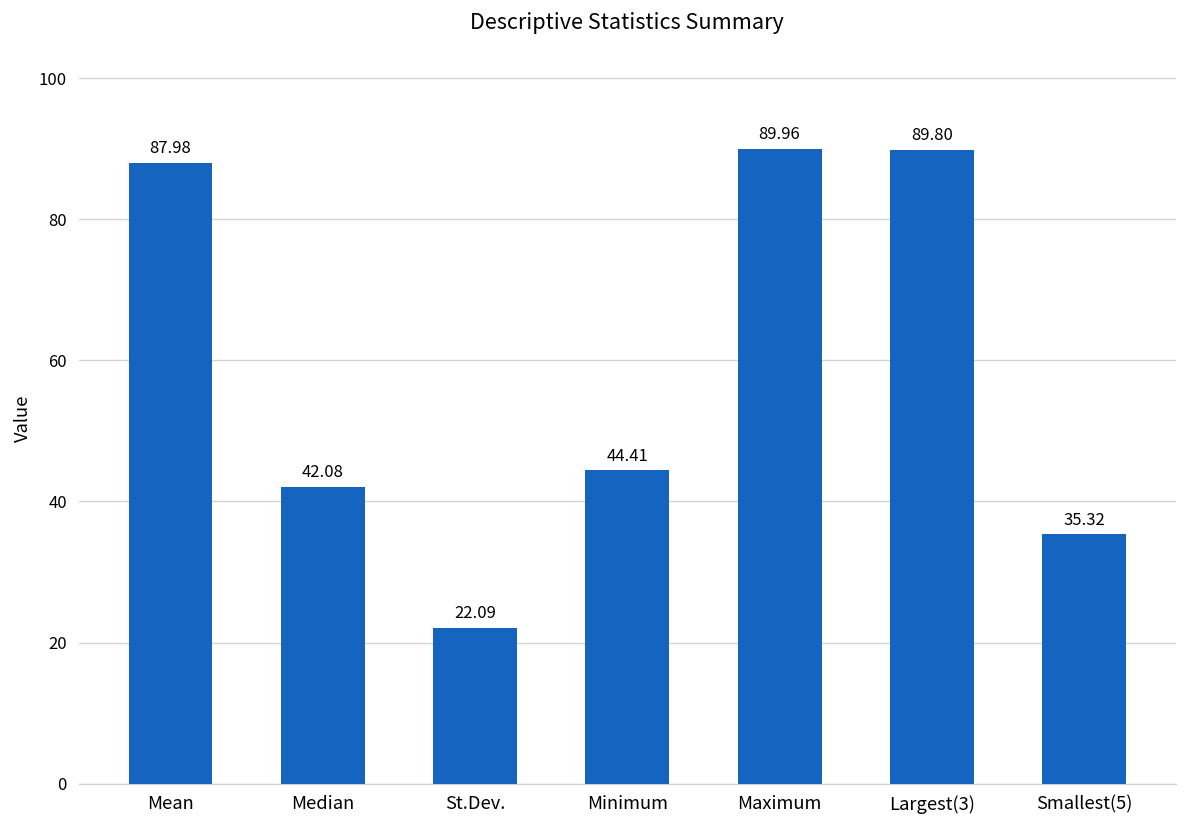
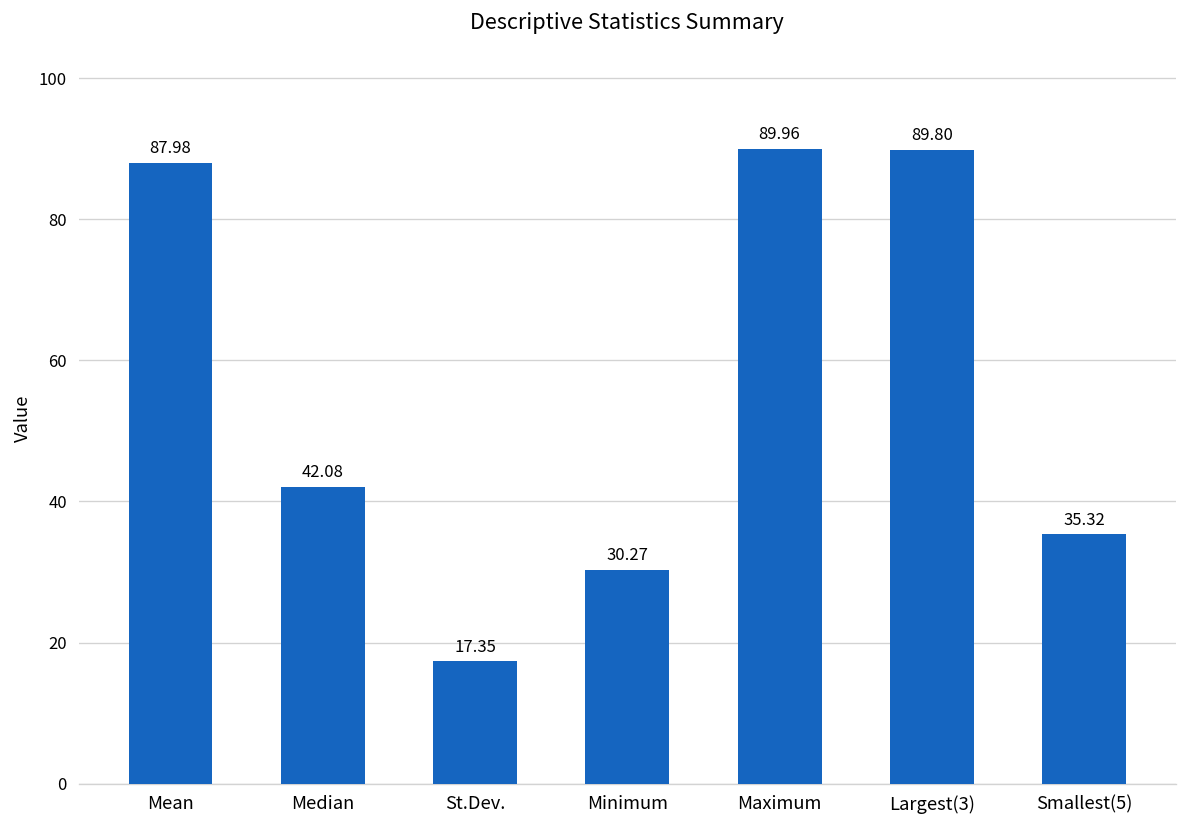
St.Dev.: 22.09 -> 17.35
Minimum: 44.41 -> 30.27
